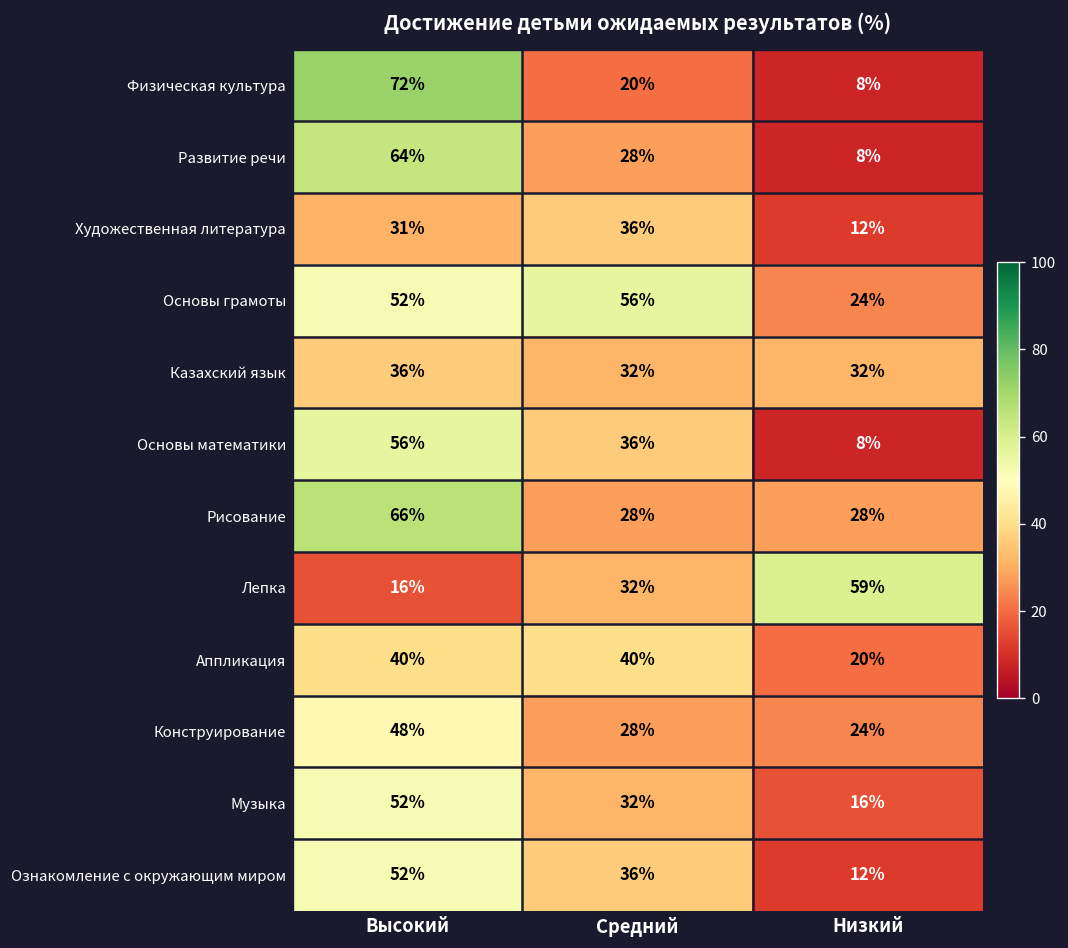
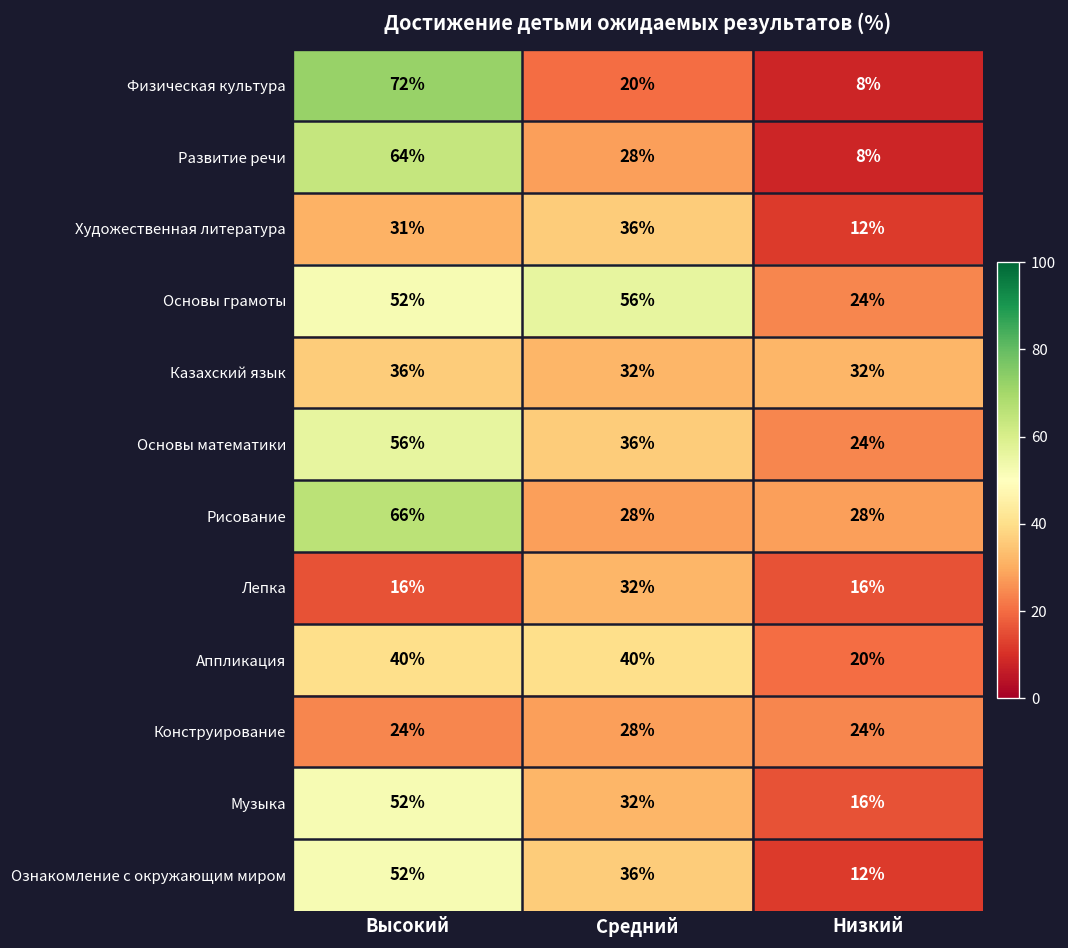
Основы математики, Низкий: 8% -> 24%
Лепка, Низкий: 59% -> 16%
Конструирование, Высокий: 48% -> 24%
